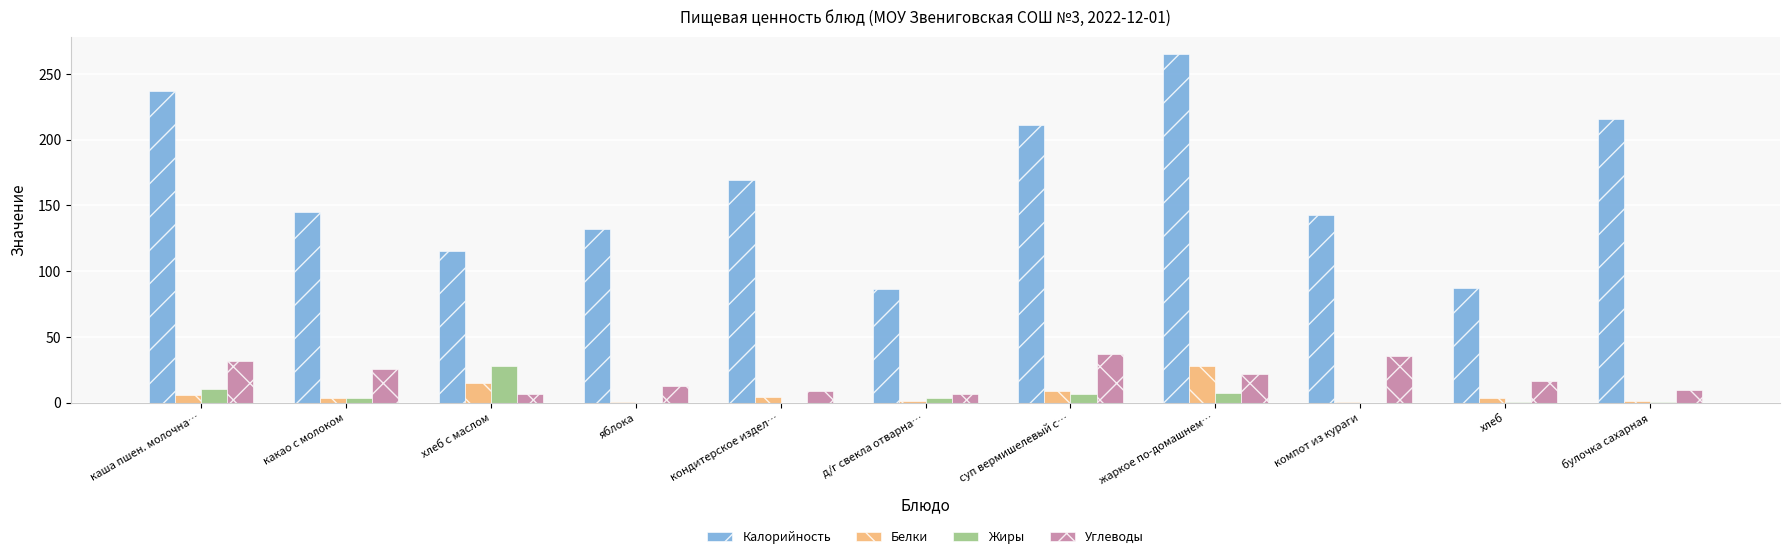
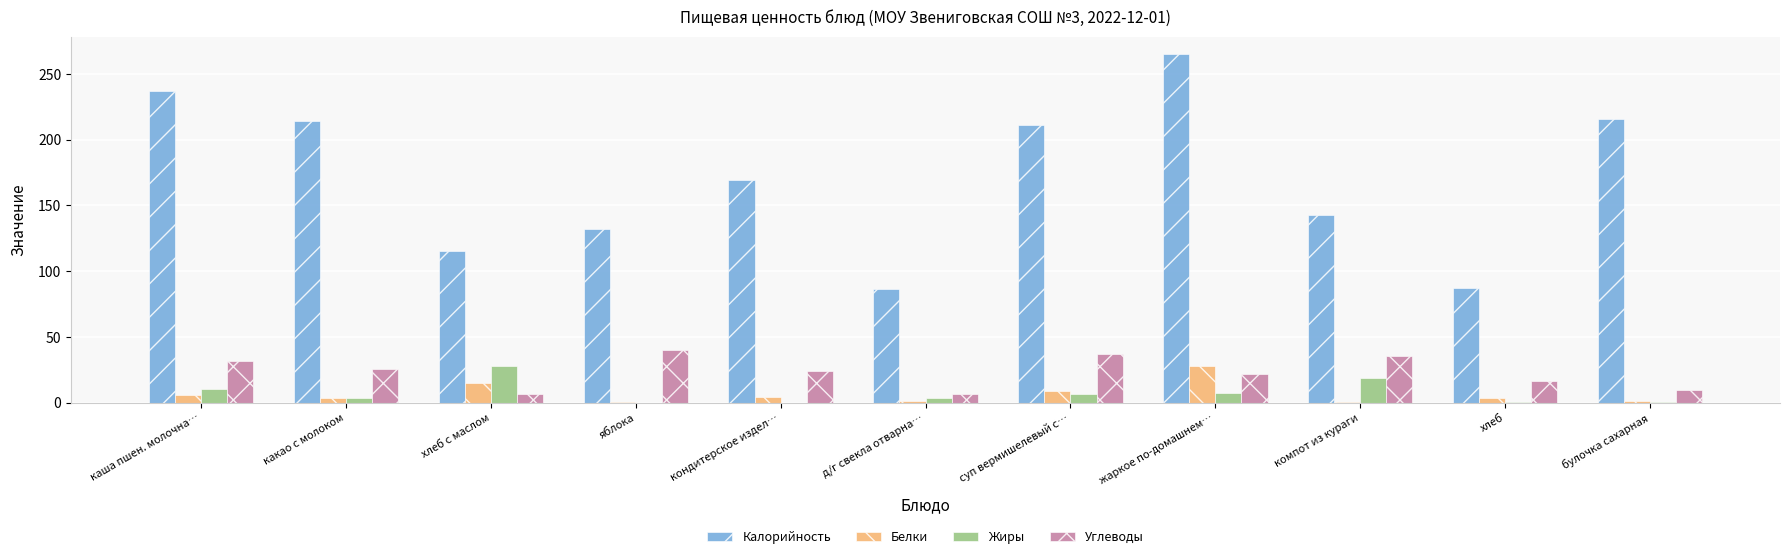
Калорийность, какао с молоком: 145 -> 214
Углеводы, яблока: 13 -> 40
Углеводы, кондитерское издел…: 9 -> 24
Жиры, компот из кураги: 0 -> 19
